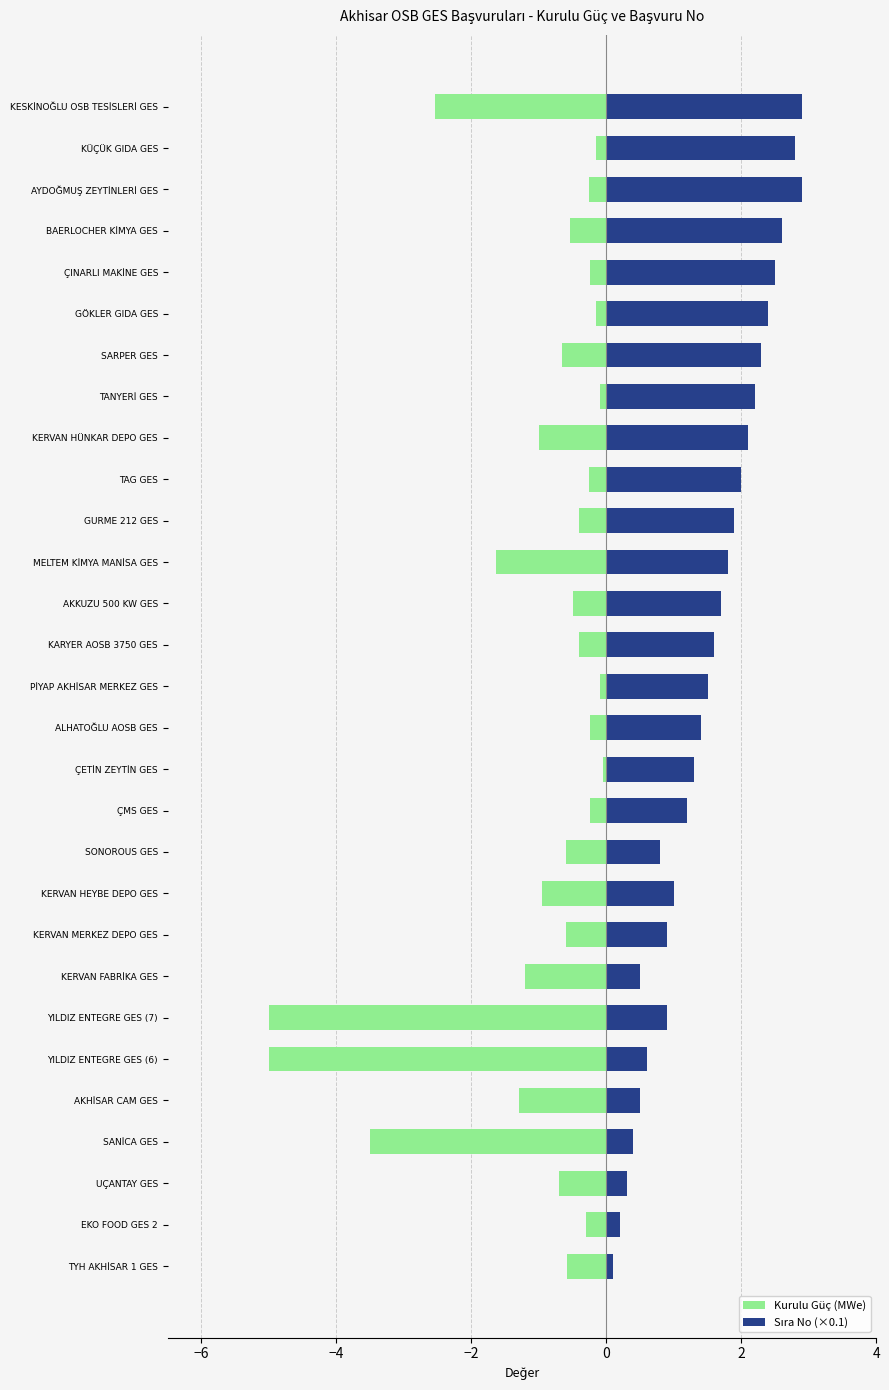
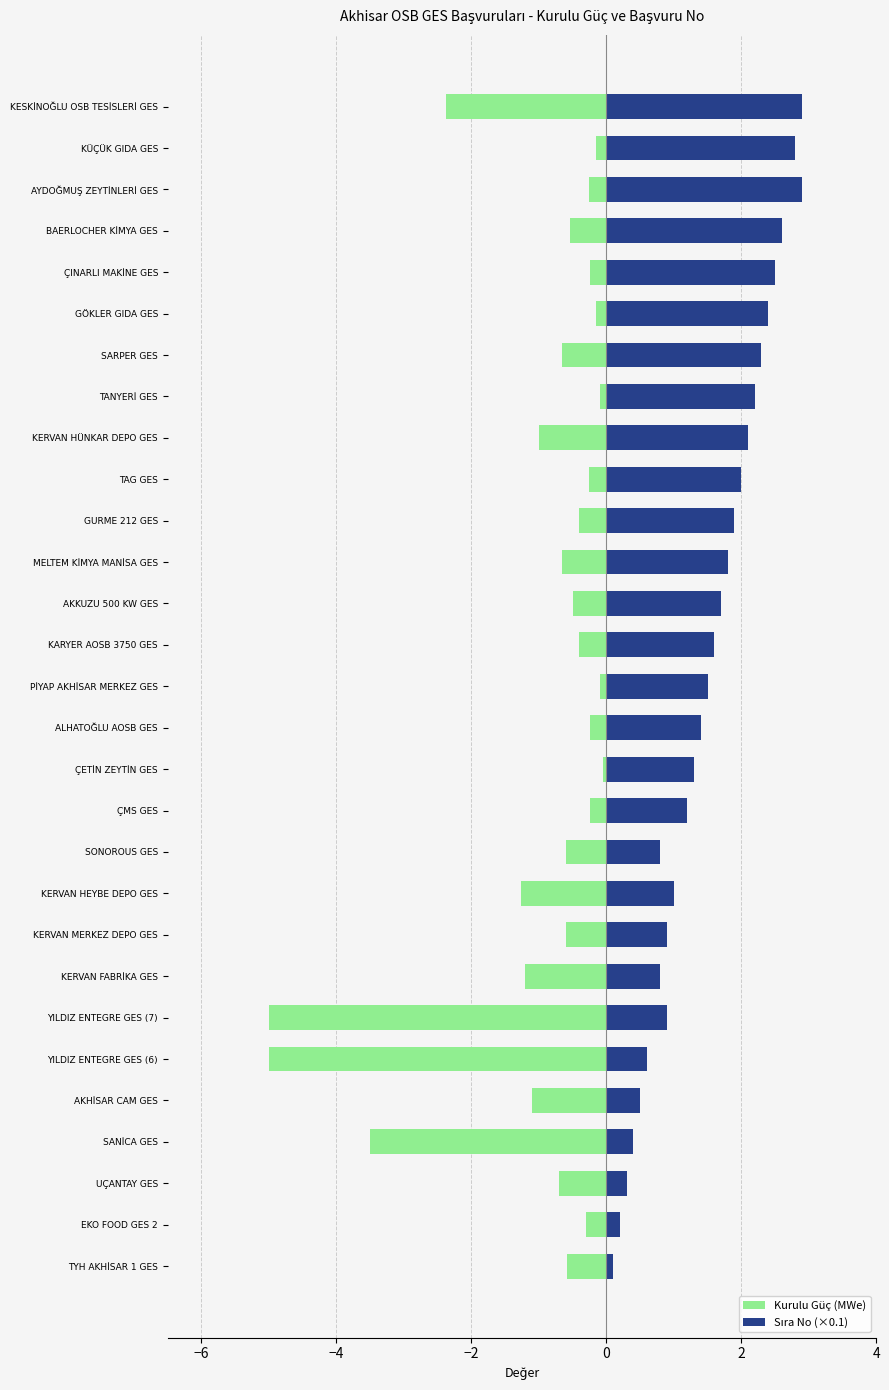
Kurulu Güç (MWe), KESKİNOĞLU OSB TESİSLERİ GES: -2.5 -> -2.4
Kurulu Güç (MWe), MELTEM KİMYA MANİSA GES: -1.6 -> -0.7
Kurulu Güç (MWe), KERVAN HEYBE DEPO GES: -1.0 -> -1.3
Sıra No (×0.1), KERVAN FABRİKA GES: 0.5 -> 0.8
Kurulu Güç (MWe), AKHİSAR CAM GES: -1.3 -> -1.1
